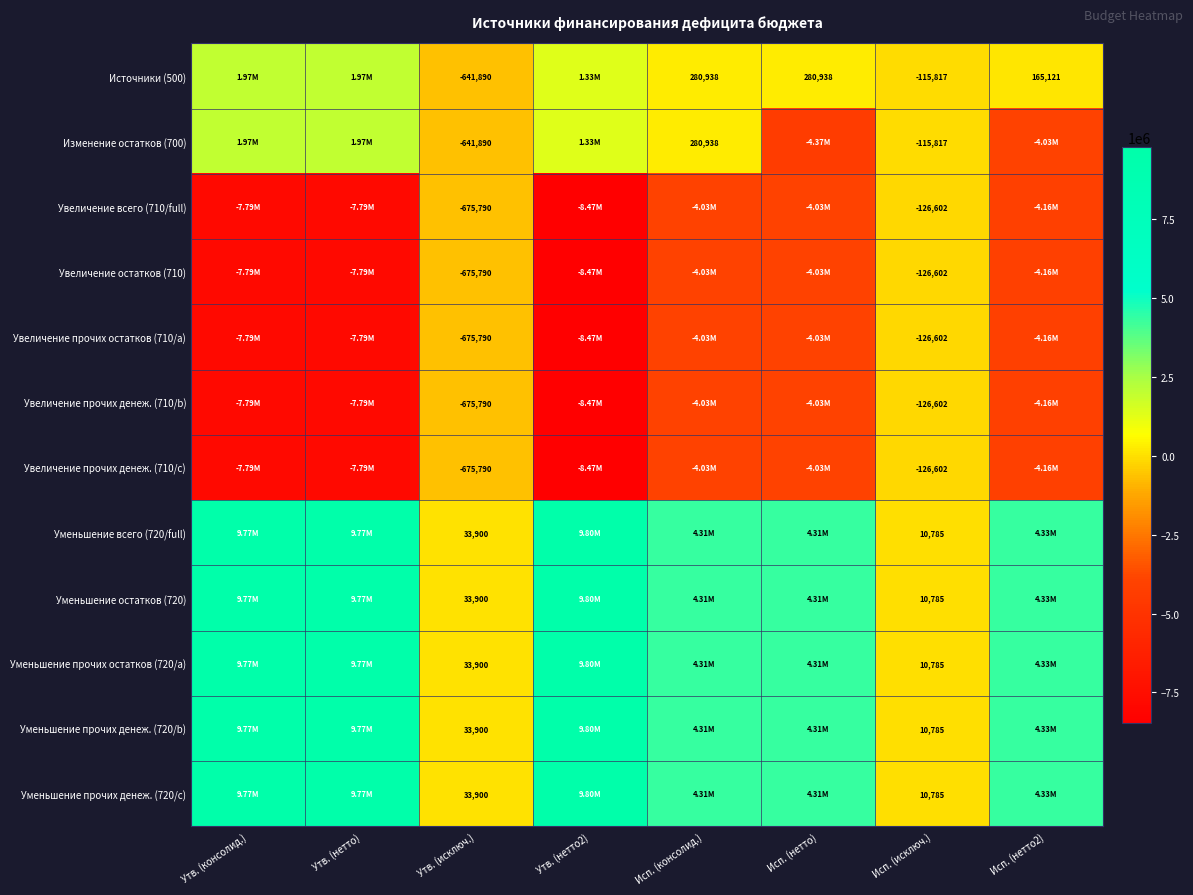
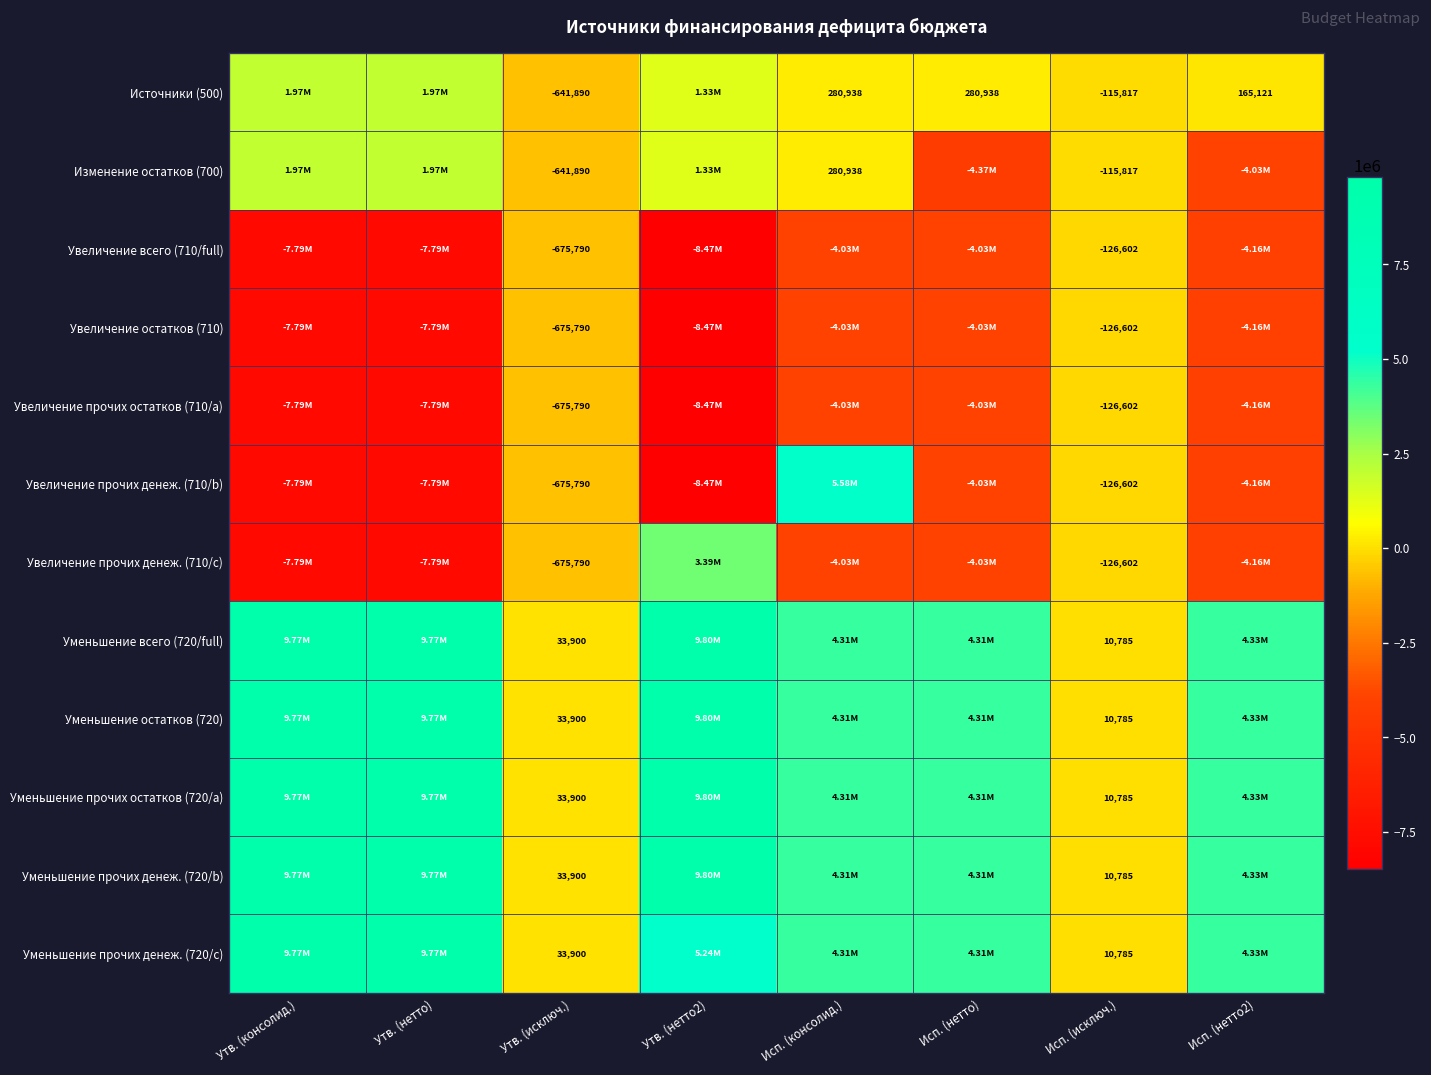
Увеличение прочих денеж. (710/b), Исп. (консолид.): -4.03M -> 5.58M
Увеличение прочих денеж. (710/c), Утв. (нетто2): -8.47M -> 3.39M
Уменьшение прочих денеж. (720/c), Утв. (нетто2): 9.80M -> 5.24M
